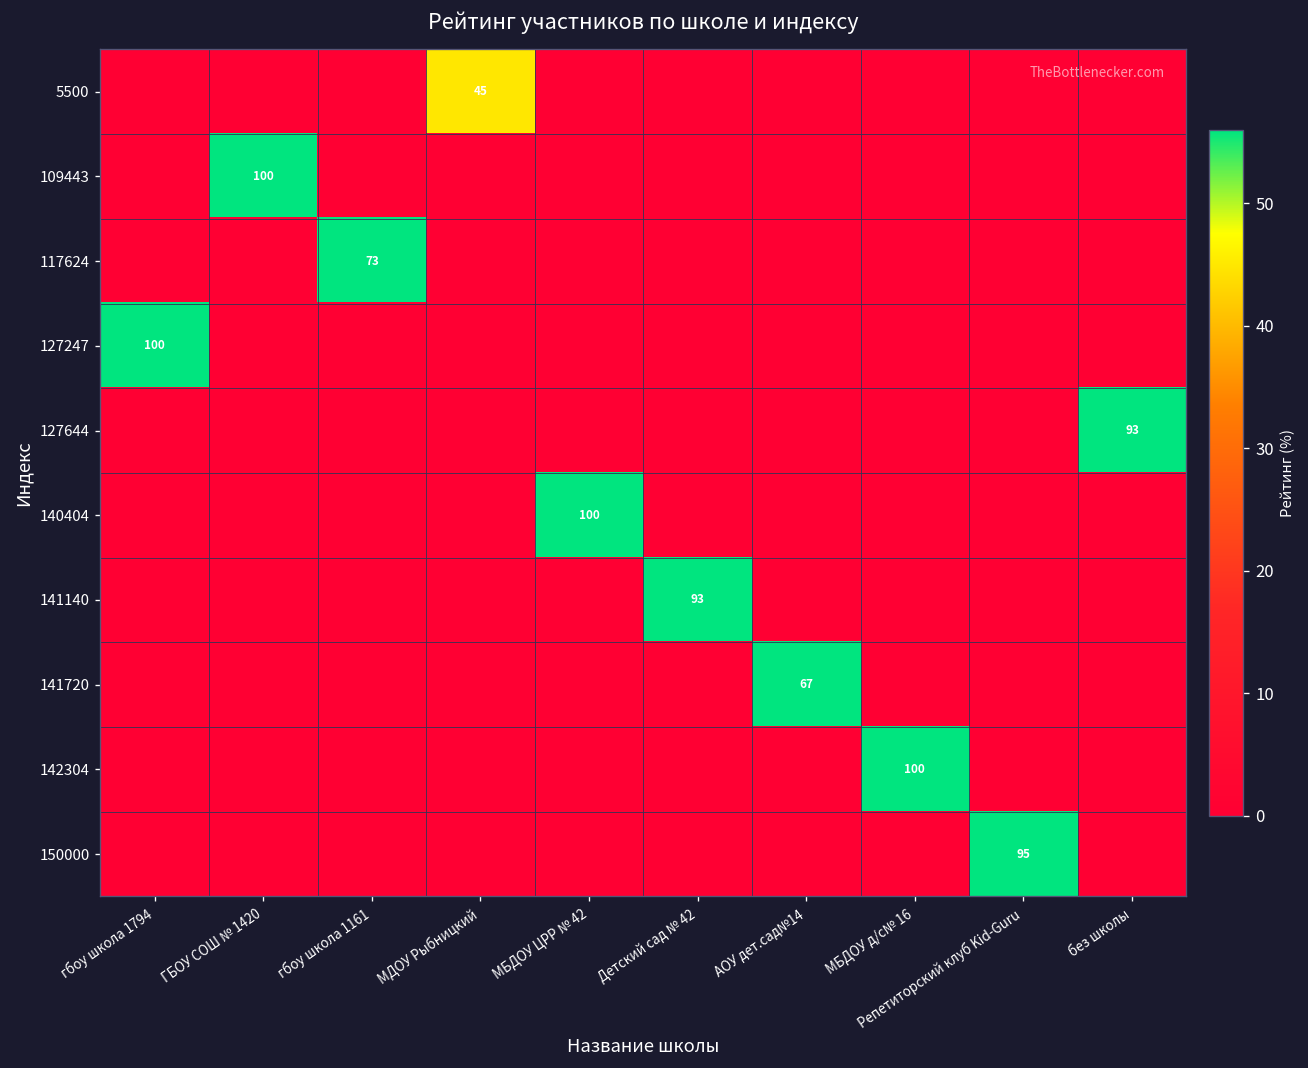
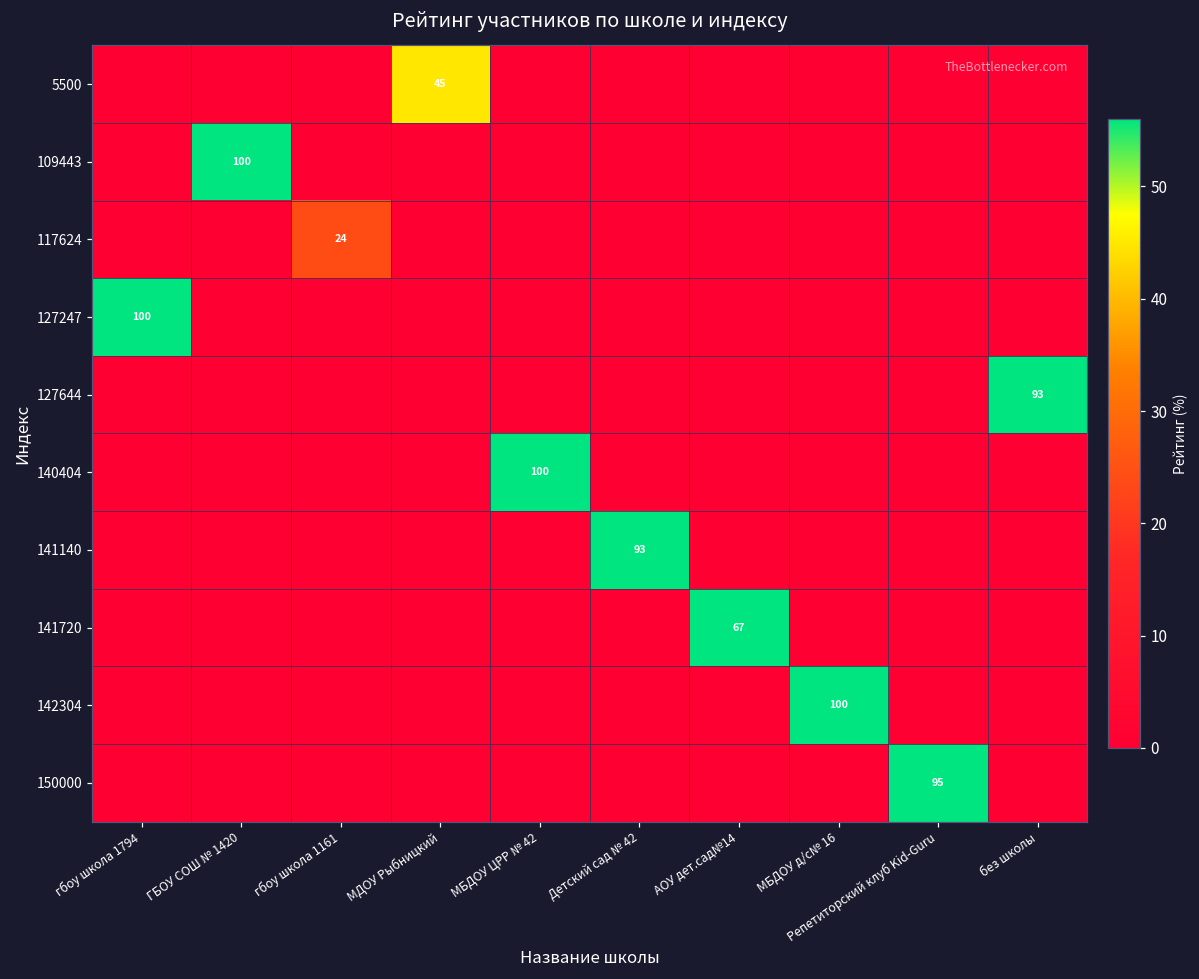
117624, гбоу школа 1161: 73 -> 24
